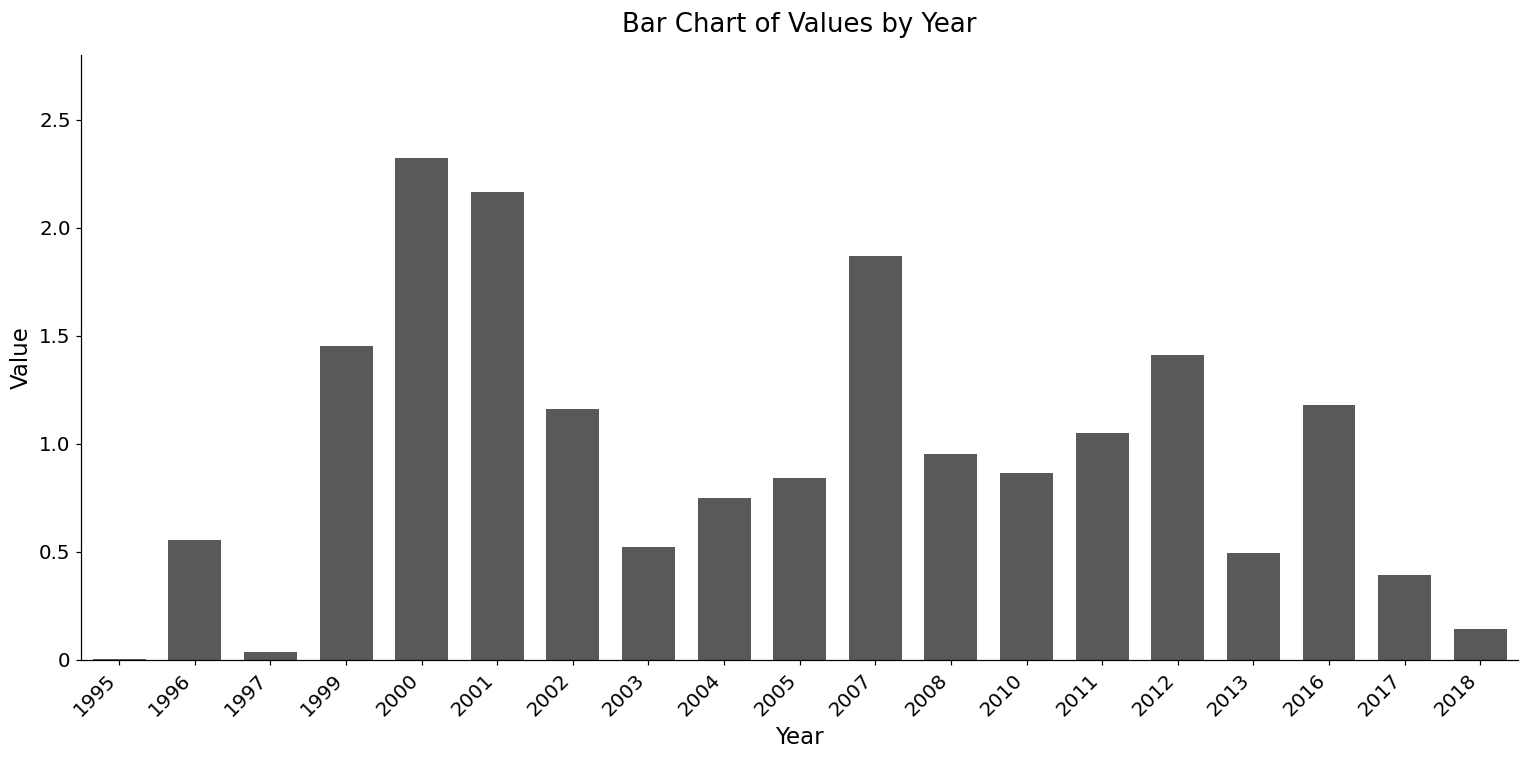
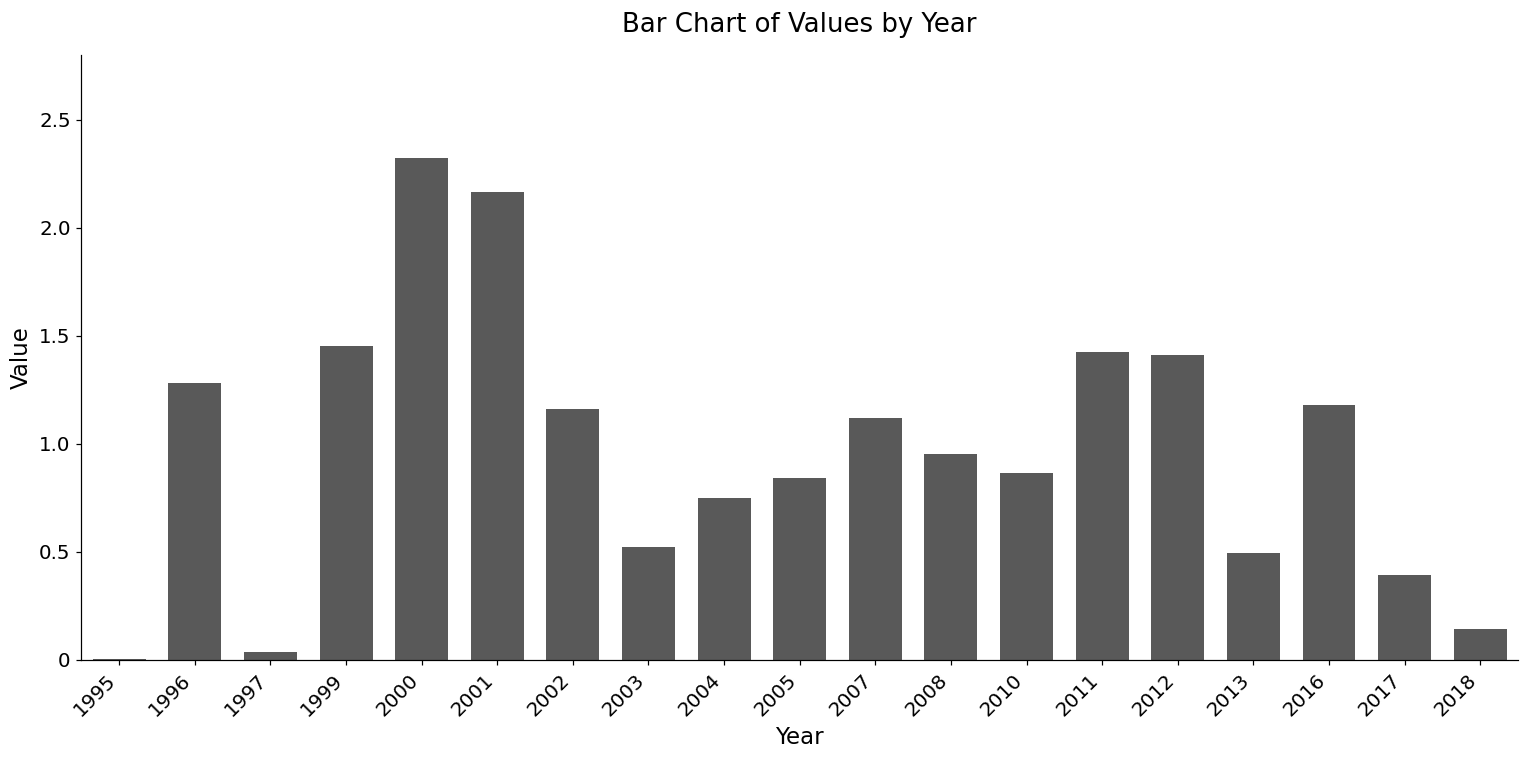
1996: 0.55 -> 1.28
2007: 1.87 -> 1.12
2011: 1.05 -> 1.42
